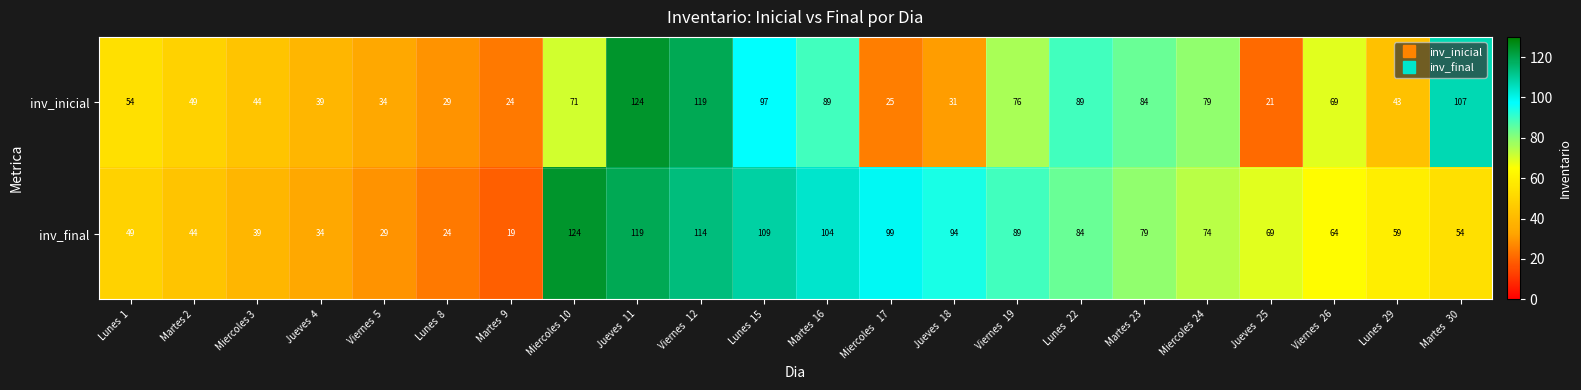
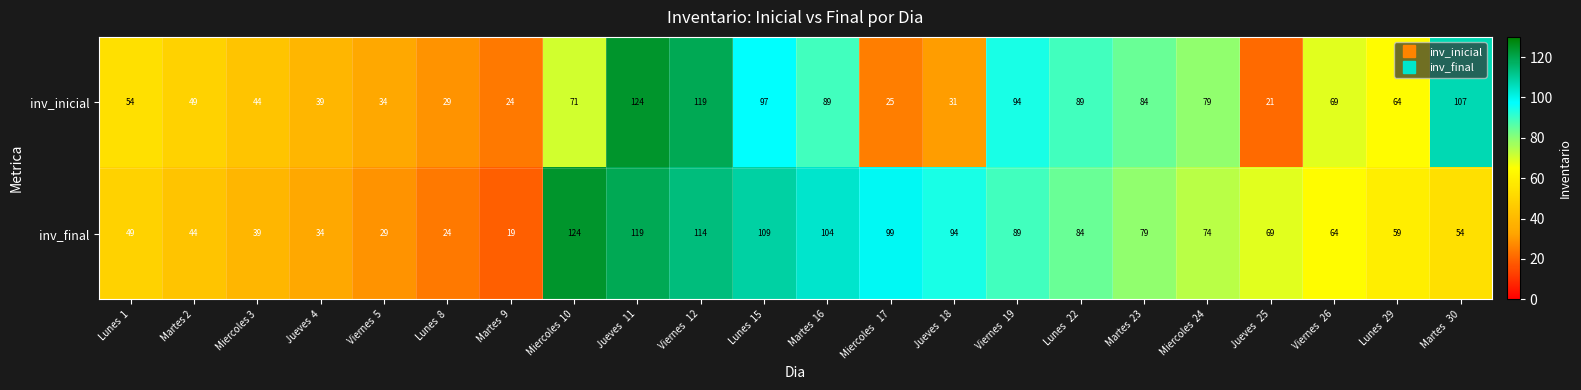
inv_inicial, Viernes 19: 76 -> 94
inv_inicial, Lunes 29: 43 -> 64
